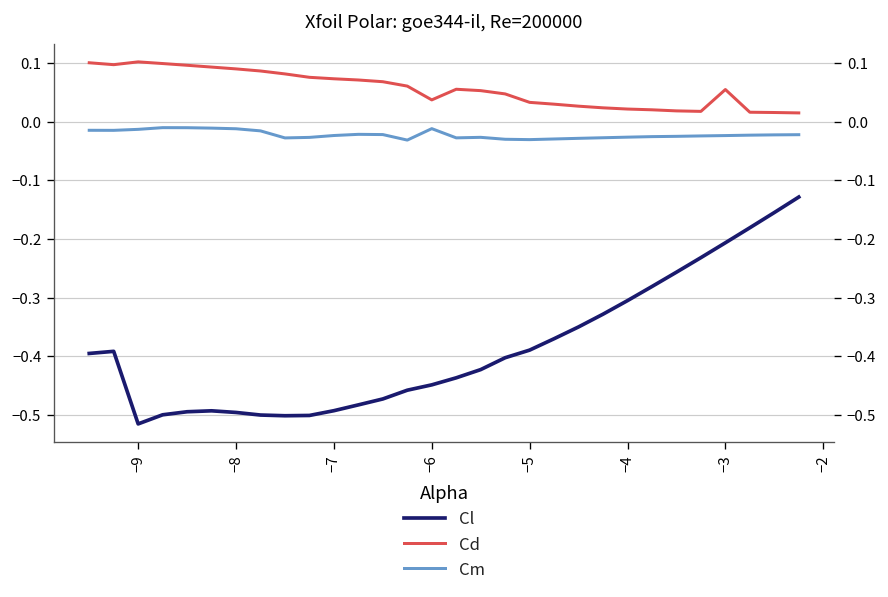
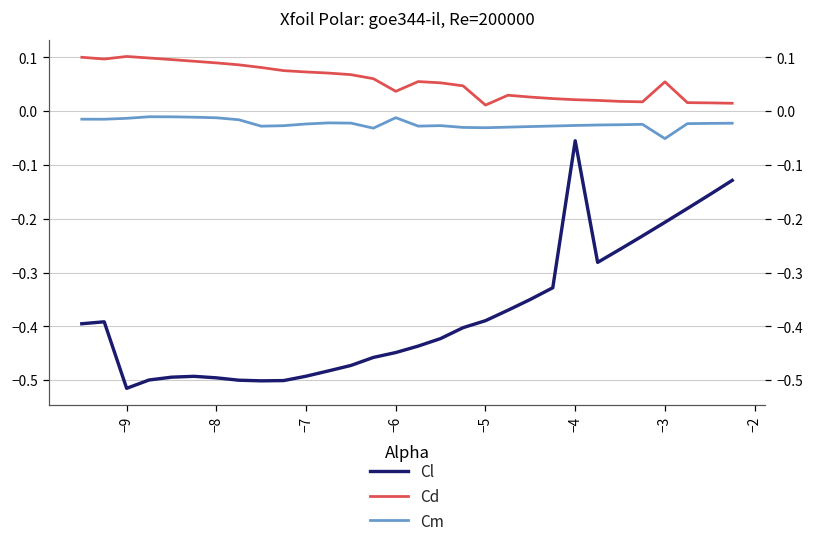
Cd, −5: 0.03 -> 0.01
Cl, −4: -0.31 -> -0.06
Cm, −3: -0.02 -> -0.05
